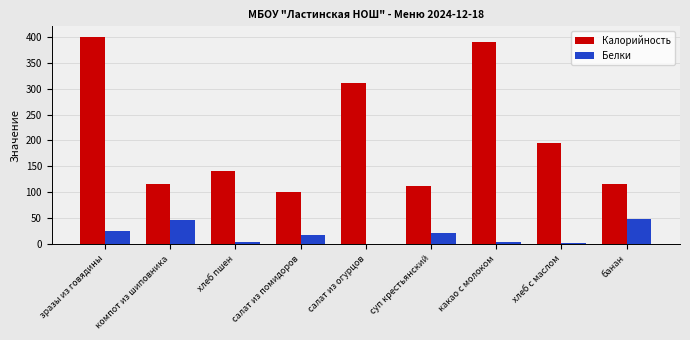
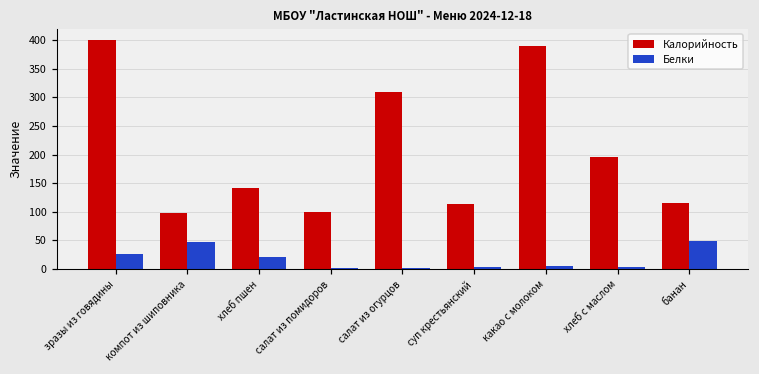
Калорийность, компот из шиповника: 120 -> 100
Белки, хлеб пшен: 10 -> 20
Белки, салат из помидоров: 20 -> 0
Белки, суп крестьянский: 20 -> 0
